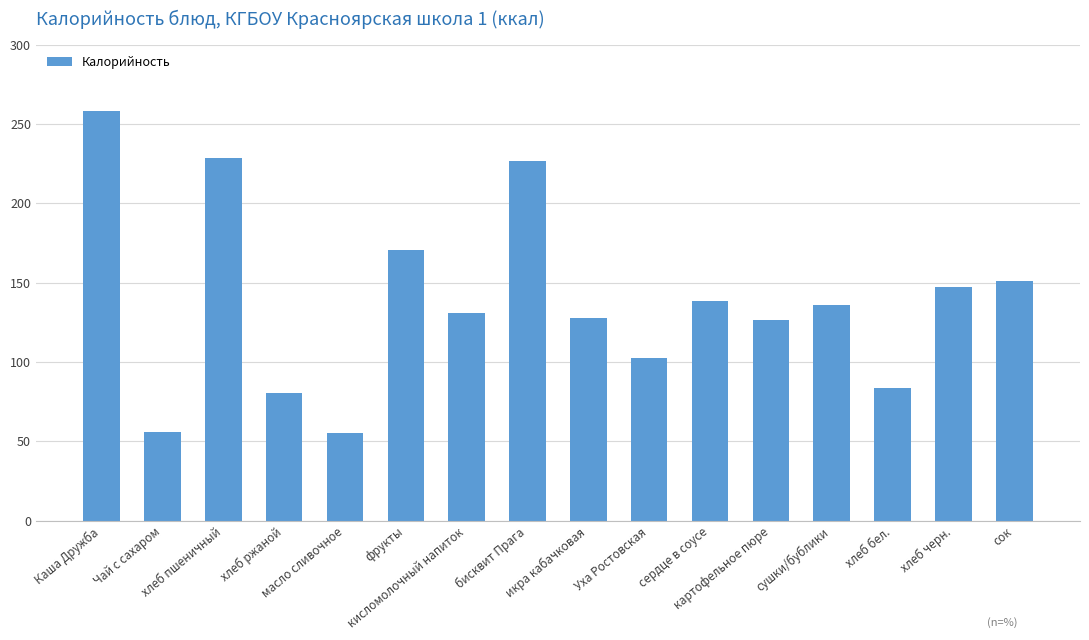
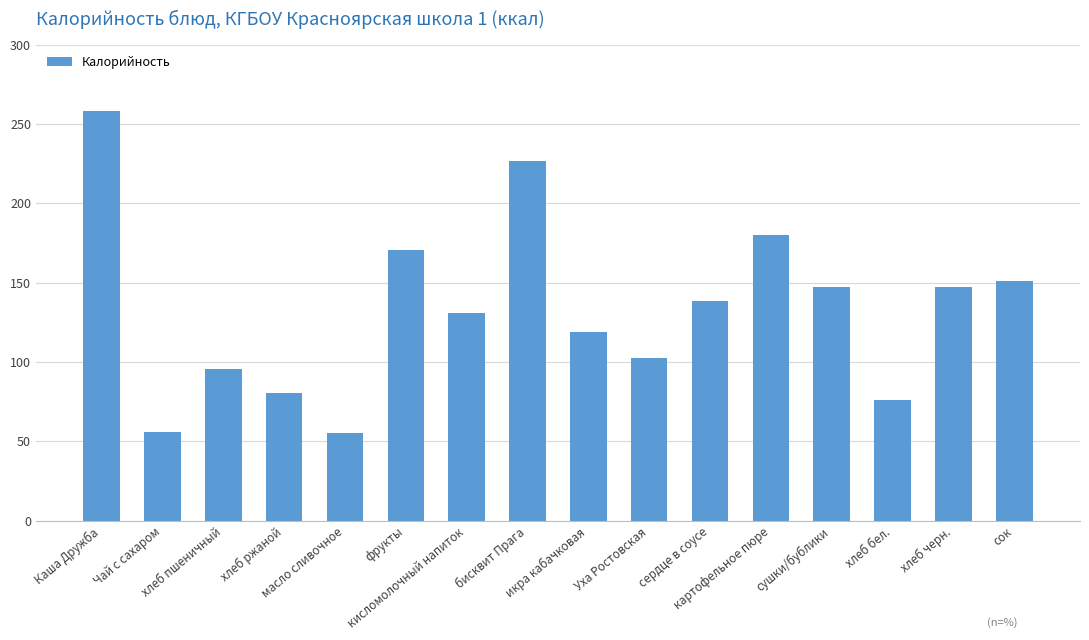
хлеб пшеничный: 229 -> 95
икра кабачковая: 128 -> 119
картофельное пюре: 126 -> 180
сушки/бублики: 136 -> 147
хлеб бел.: 84 -> 76
